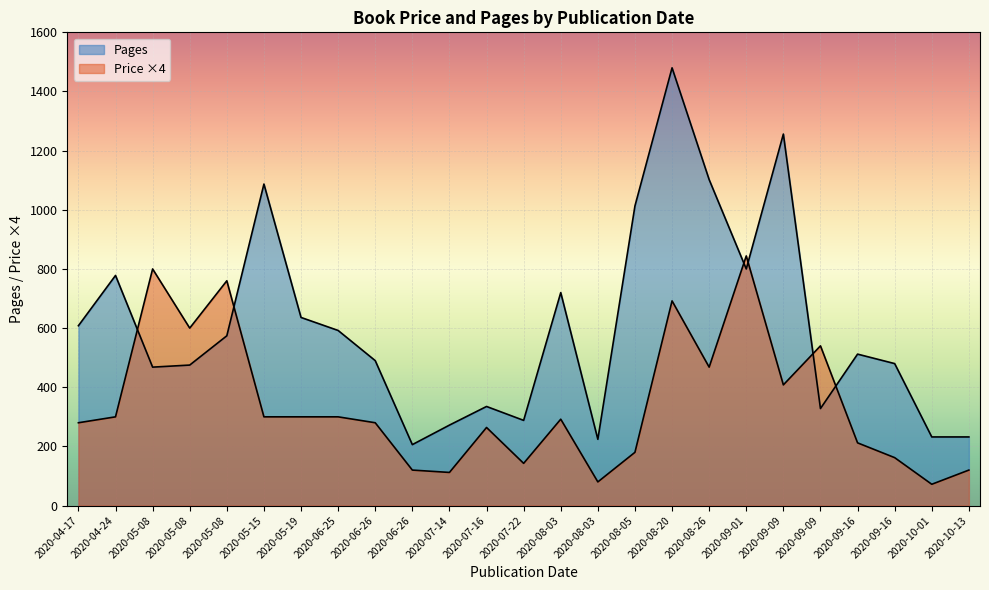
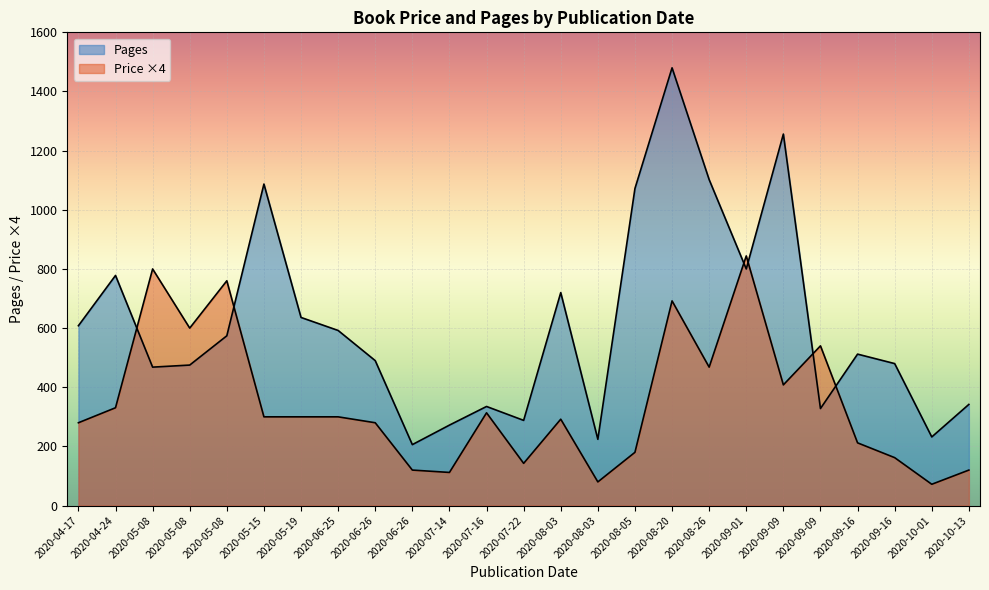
Price ×4, 2020-04-24: 300 -> 330
Price ×4, 2020-07-16: 260 -> 310
Pages, 2020-08-05: 1010 -> 1070
Pages, 2020-10-13: 230 -> 340
